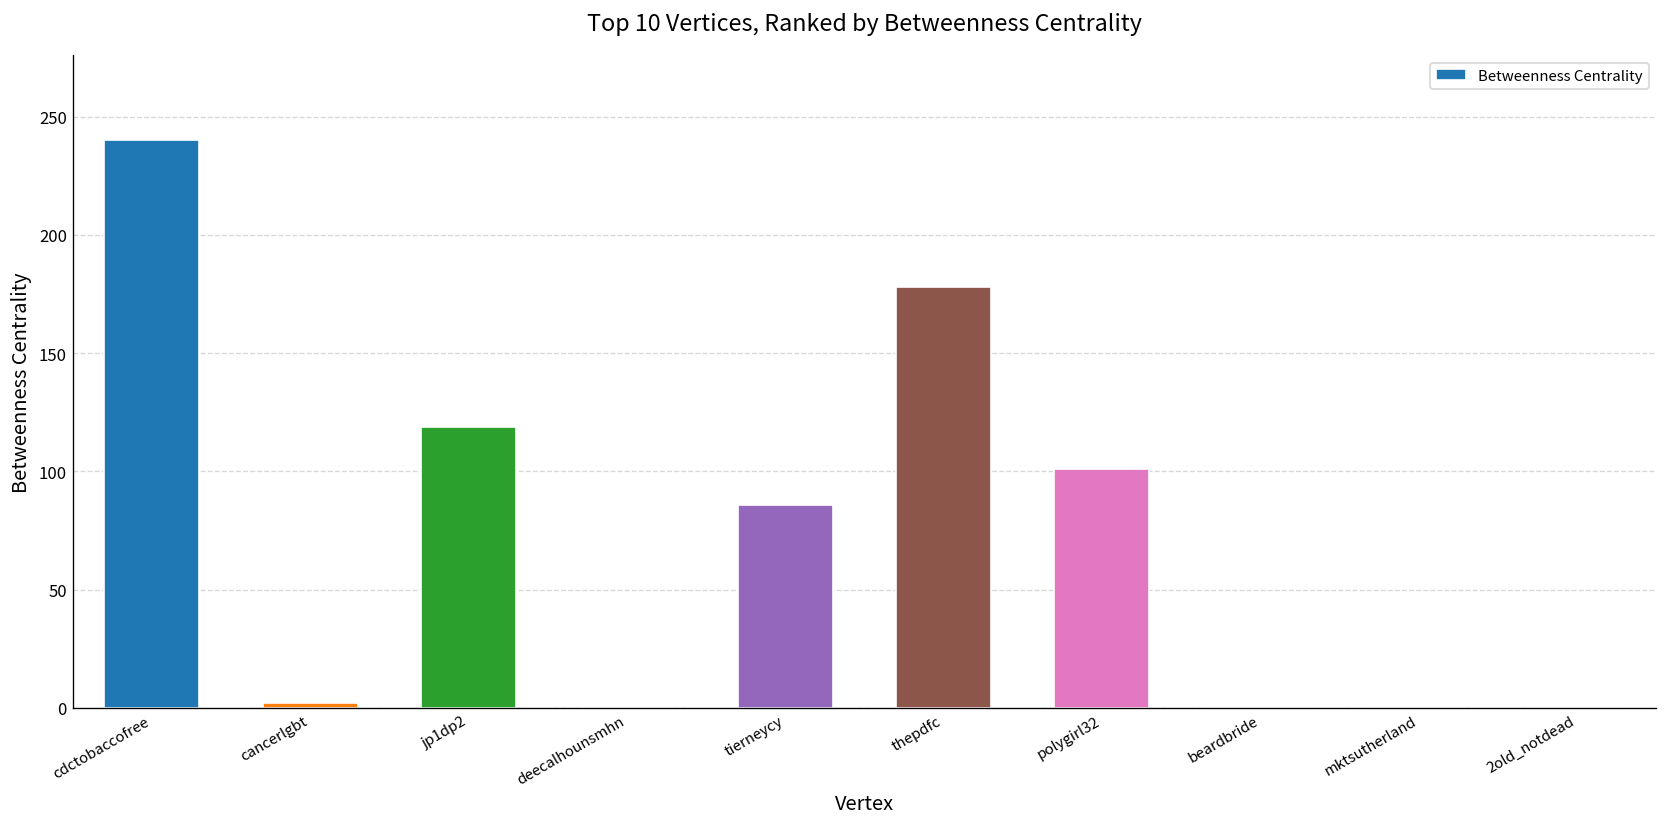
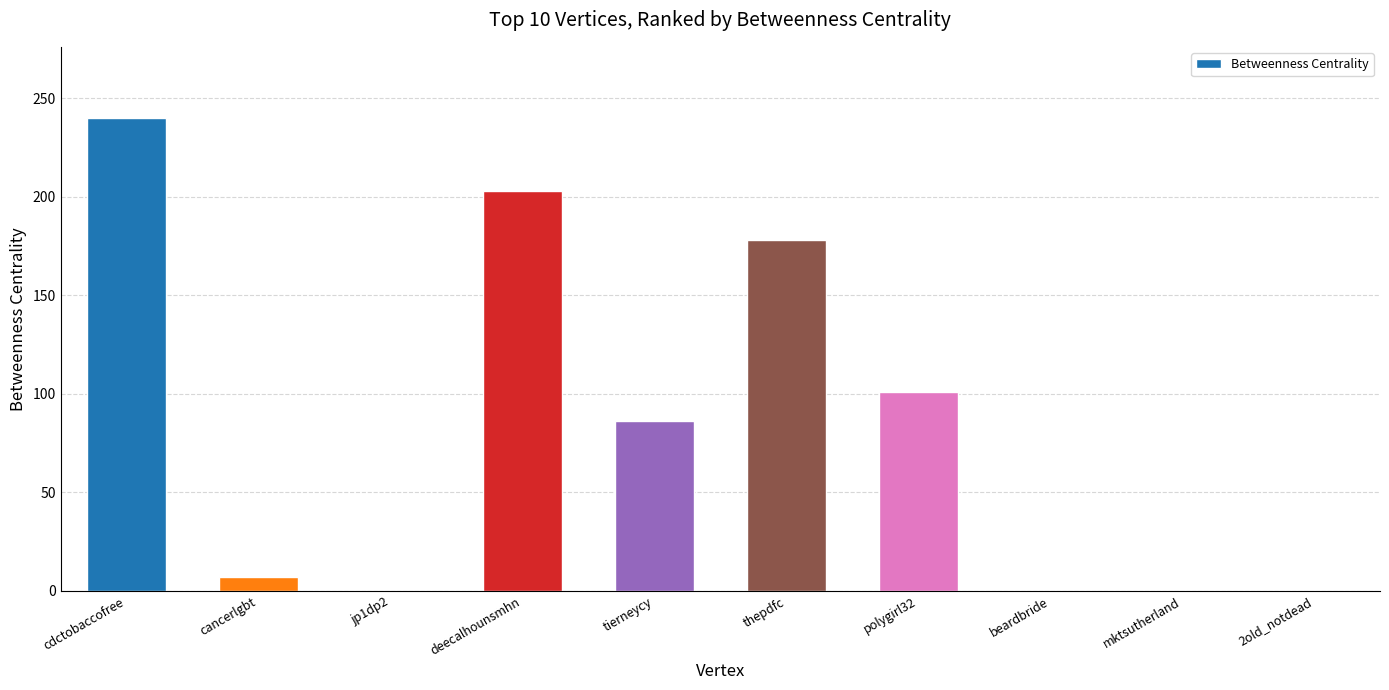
cancerlgbt: 2 -> 7
jp1dp2: 119 -> 0
deecalhounsmhn: 0 -> 203
